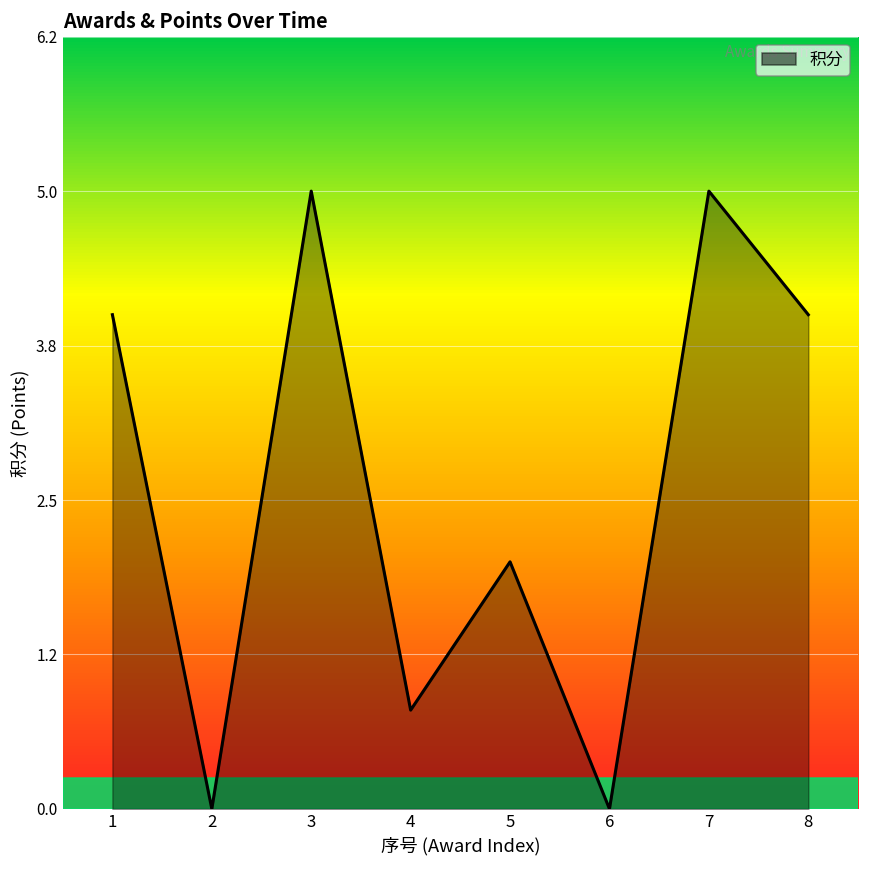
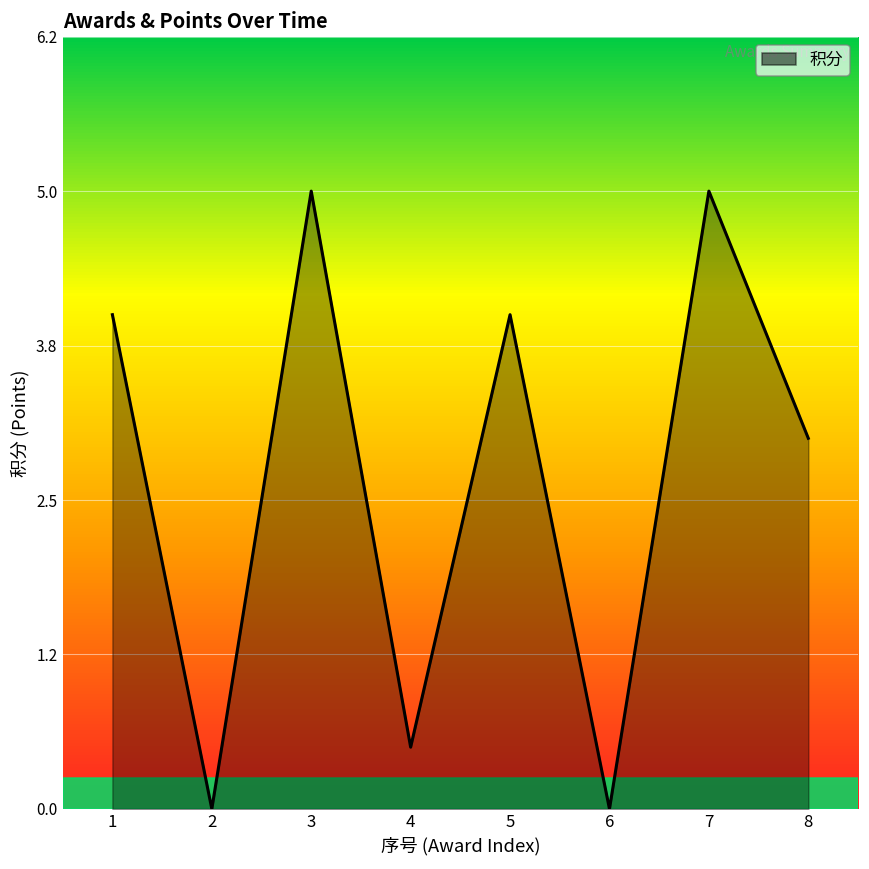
4: 0.8 -> 0.5
5: 2 -> 4
8: 4 -> 3
